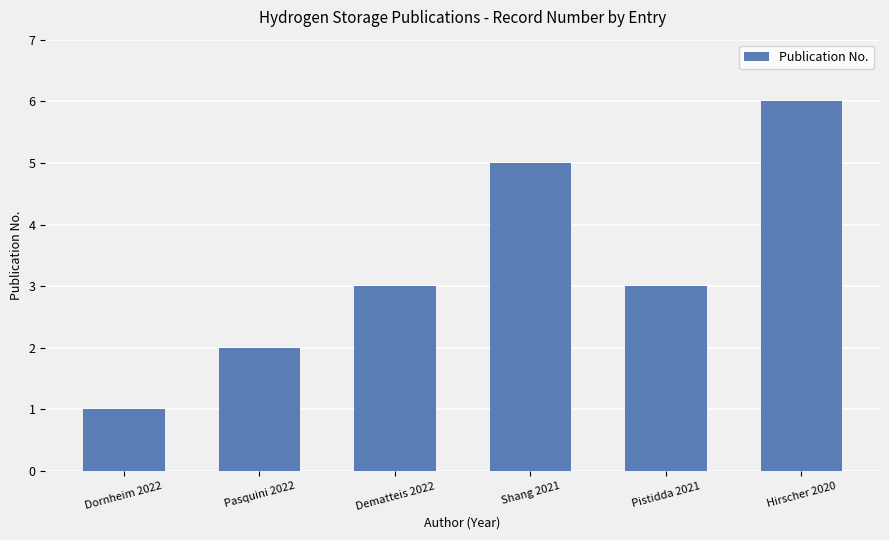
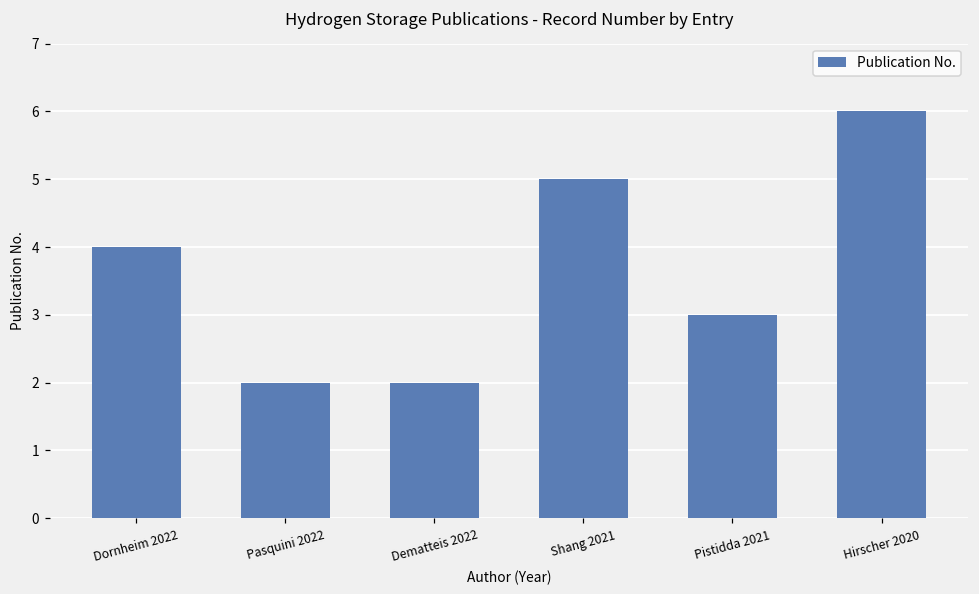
Dornheim 2022: 1 -> 4
Dematteis 2022: 3 -> 2
